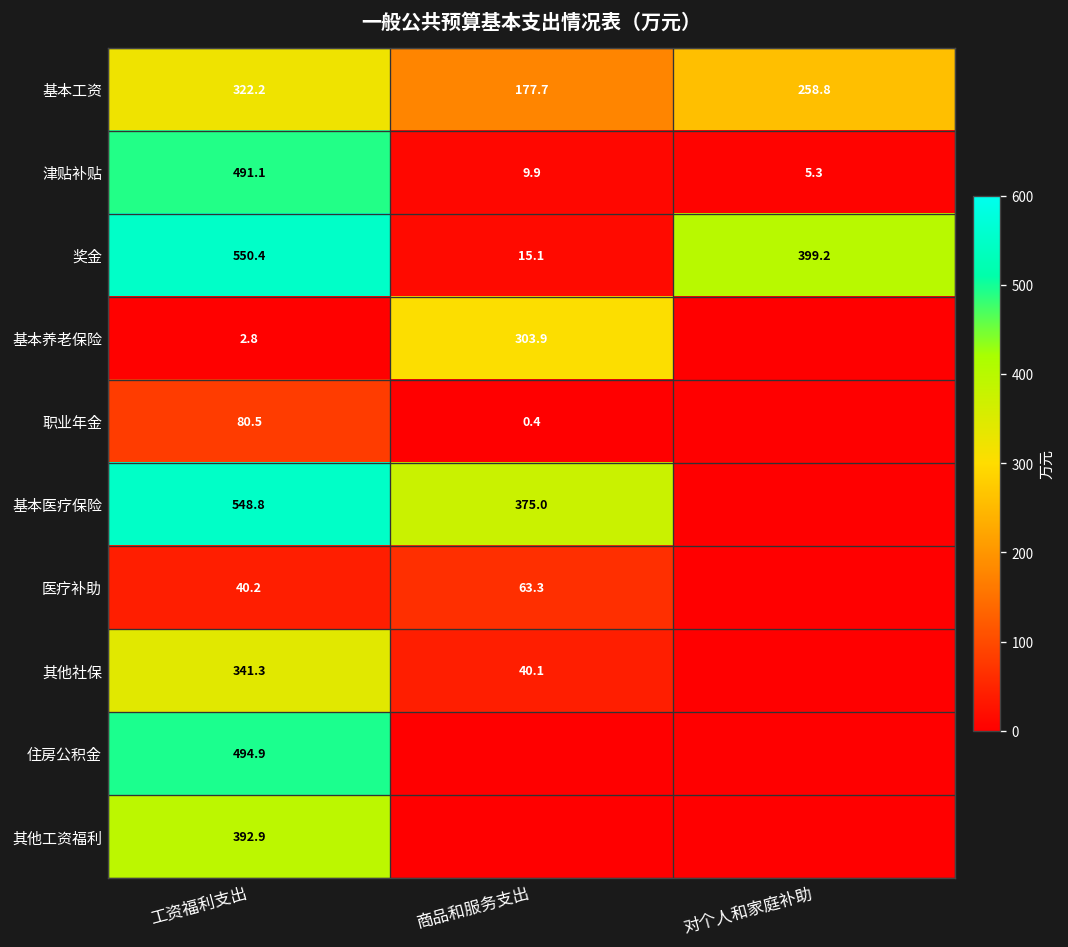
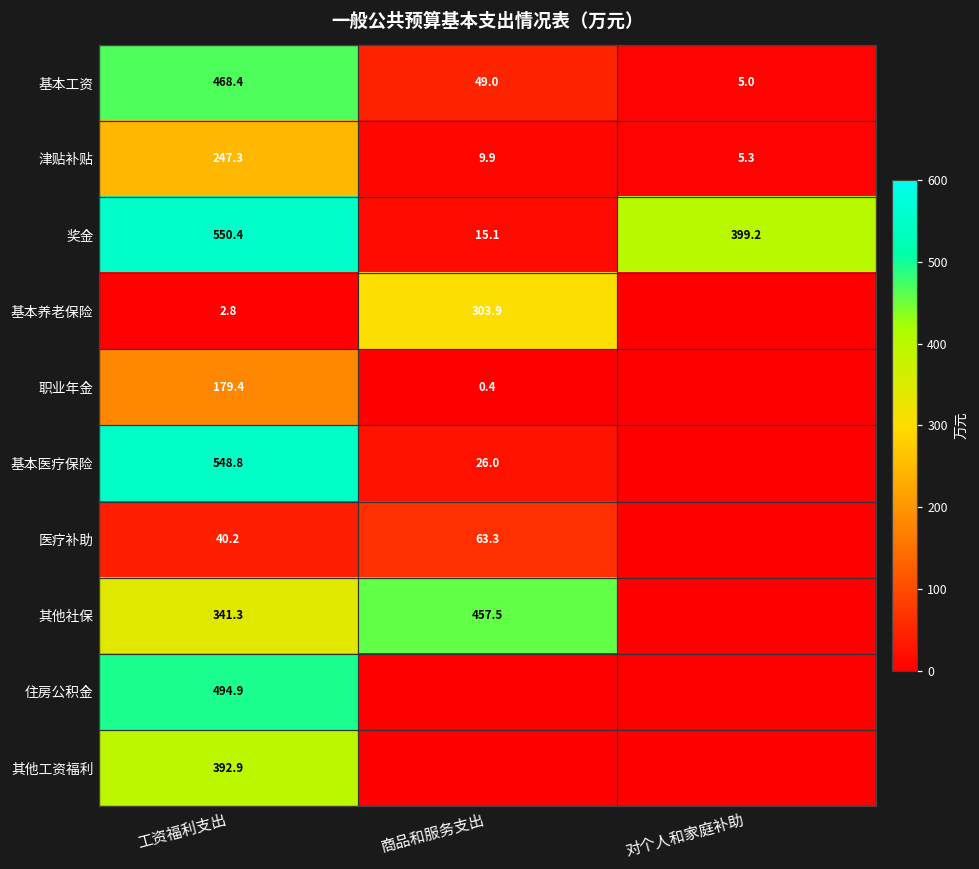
基本工资, 工资福利支出: 322.2 -> 468.4
基本工资, 商品和服务支出: 177.7 -> 49.0
基本工资, 对个人和家庭补助: 258.8 -> 5.0
津贴补贴, 工资福利支出: 491.1 -> 247.3
职业年金, 工资福利支出: 80.5 -> 179.4
基本医疗保险, 商品和服务支出: 375.0 -> 26.0
其他社保, 商品和服务支出: 40.1 -> 457.5
